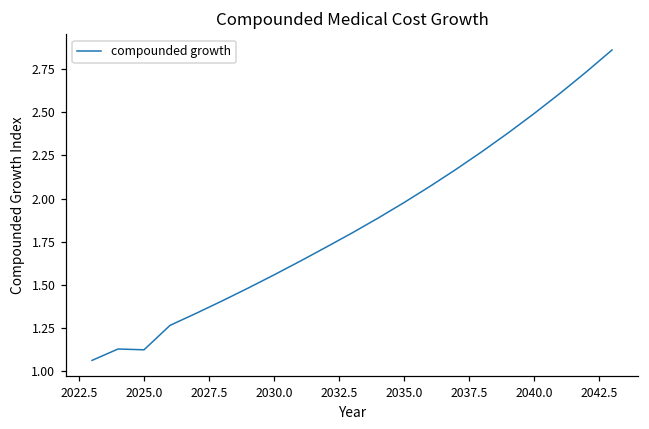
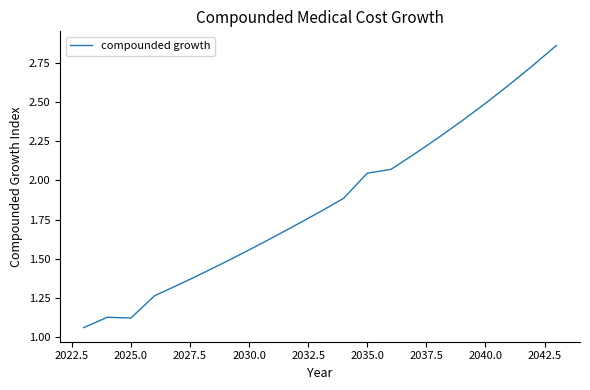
2035.0: 1.98 -> 2.05
